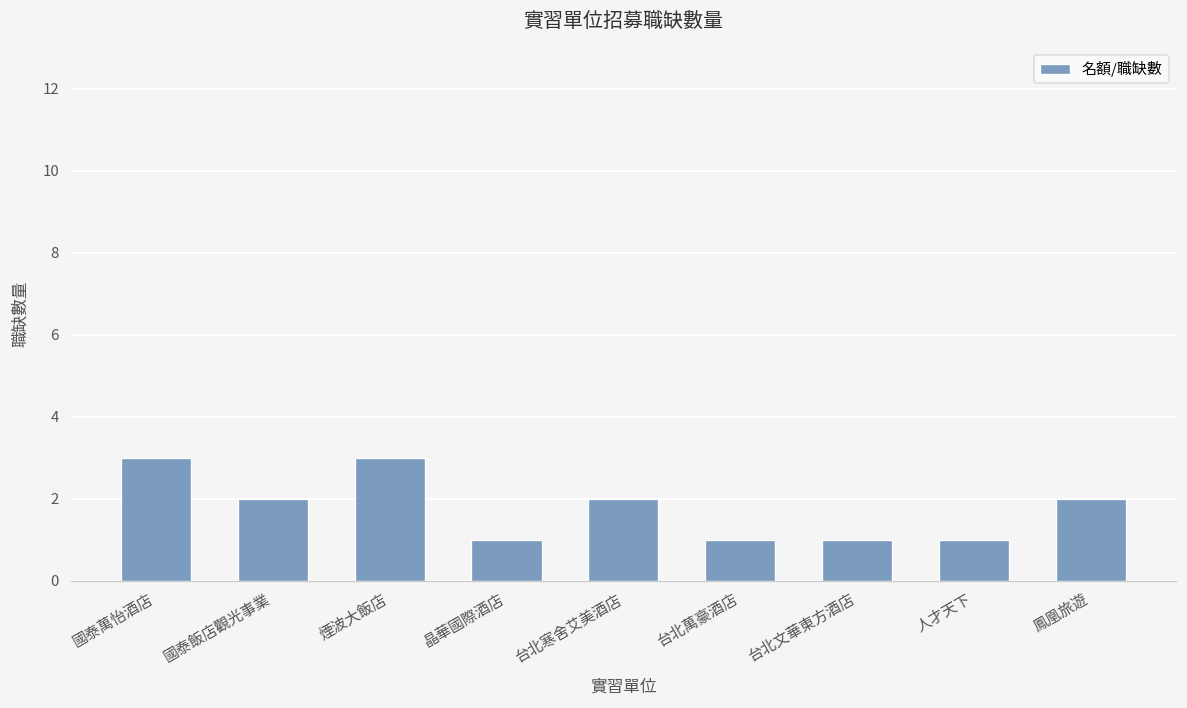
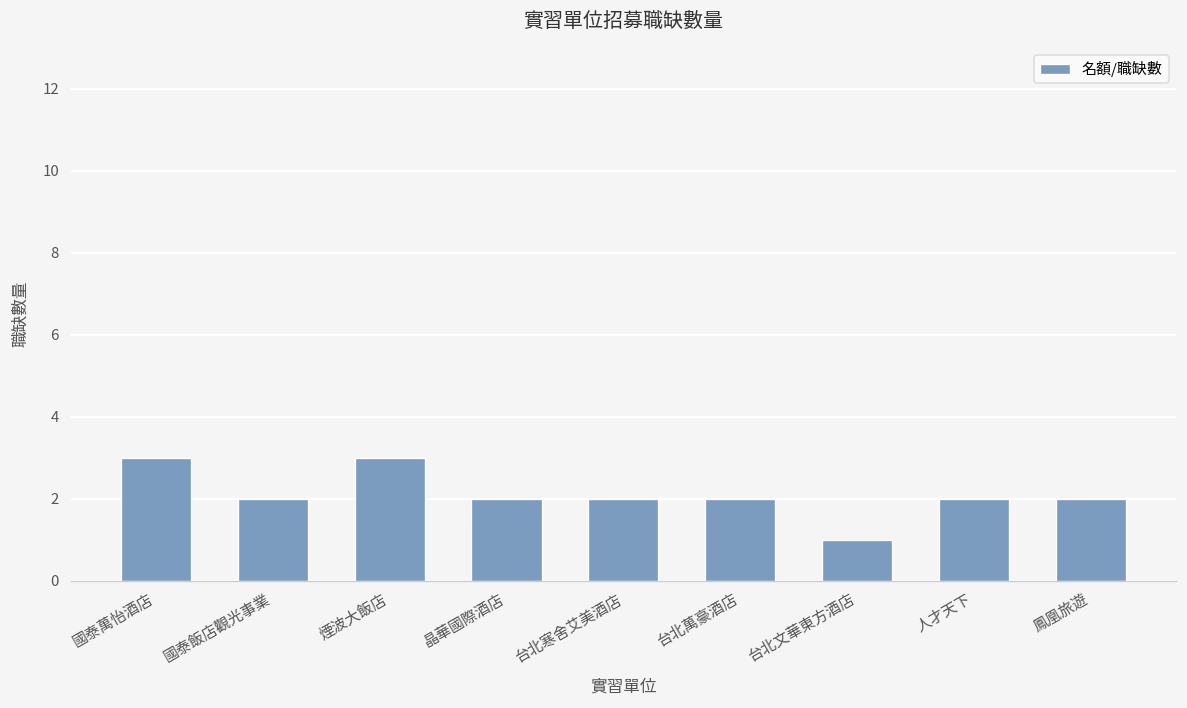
晶華國際酒店: 1 -> 2
台北萬豪酒店: 1 -> 2
人才天下: 1 -> 2
